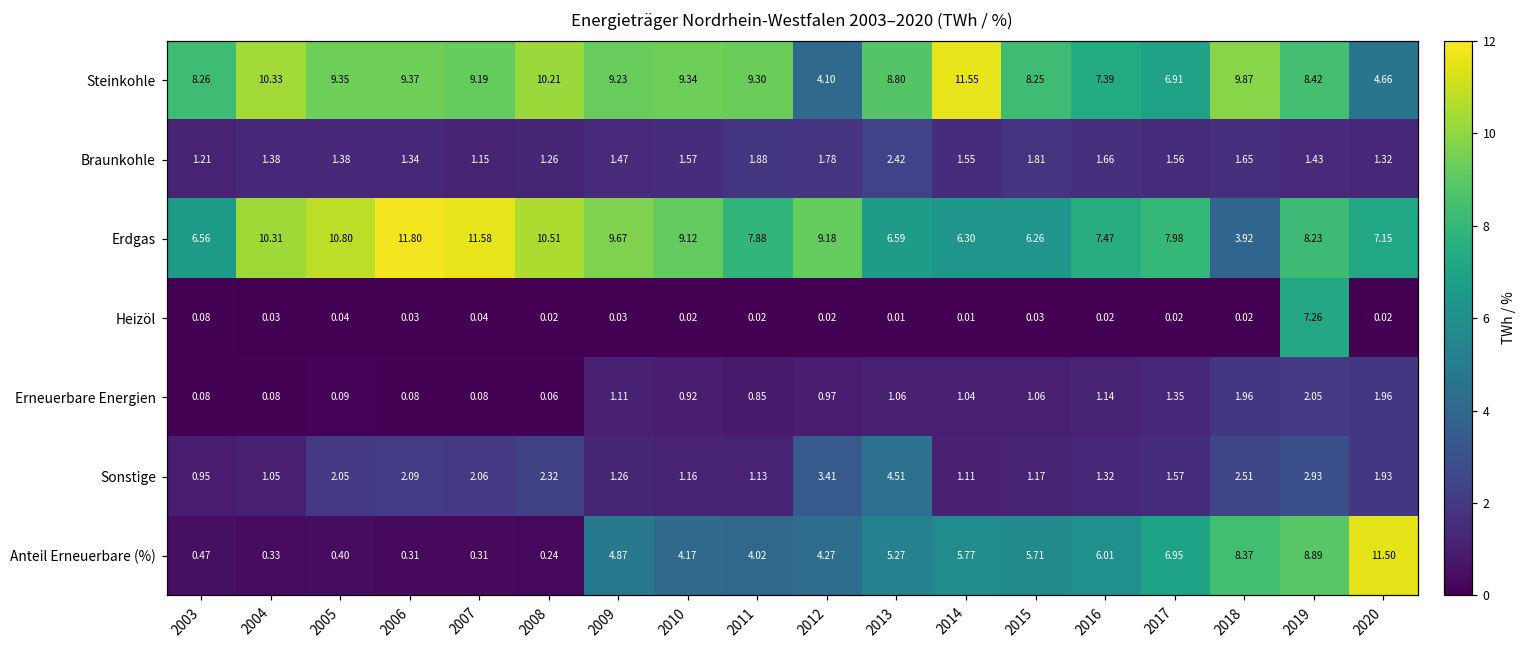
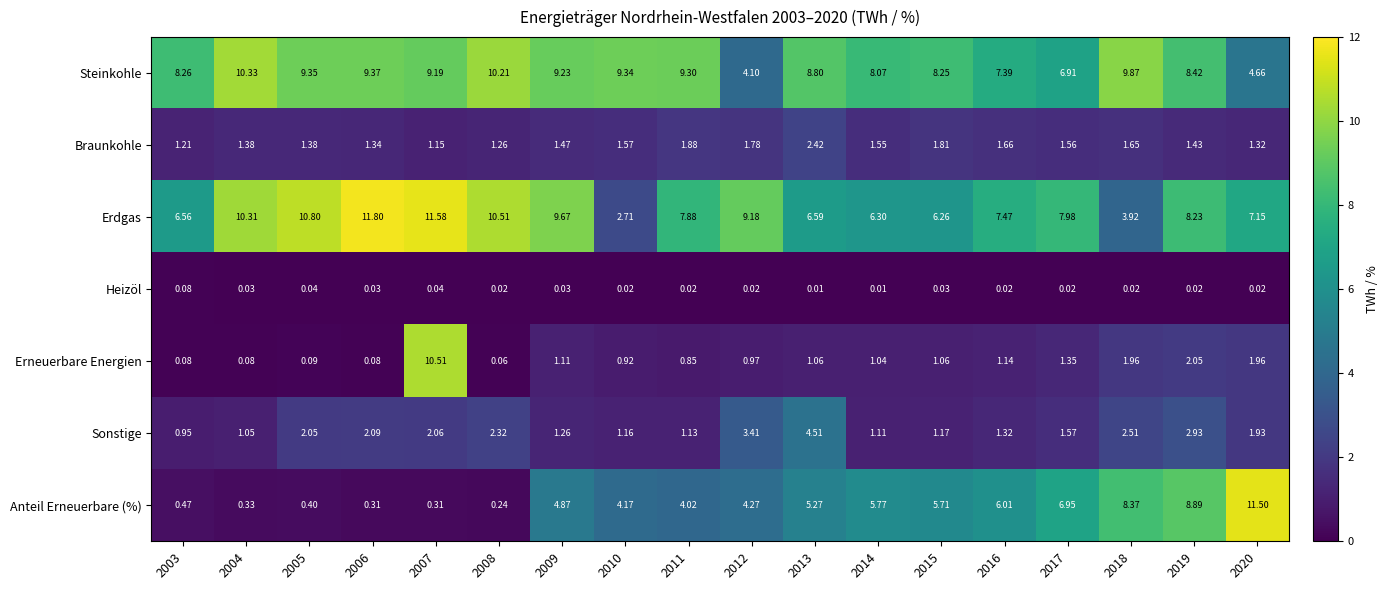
Steinkohle, 2014: 11.55 -> 8.07
Erdgas, 2010: 9.12 -> 2.71
Heizöl, 2019: 7.26 -> 0.02
Erneuerbare Energien, 2007: 0.08 -> 10.51
